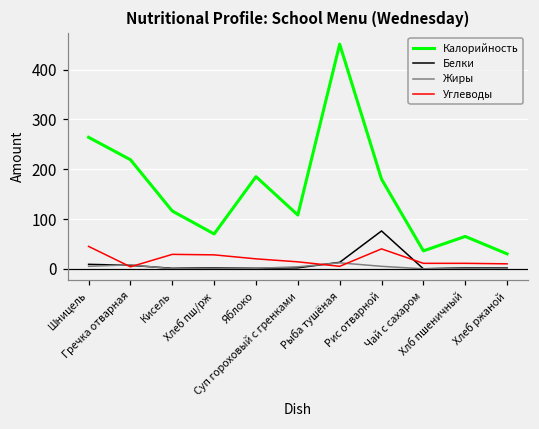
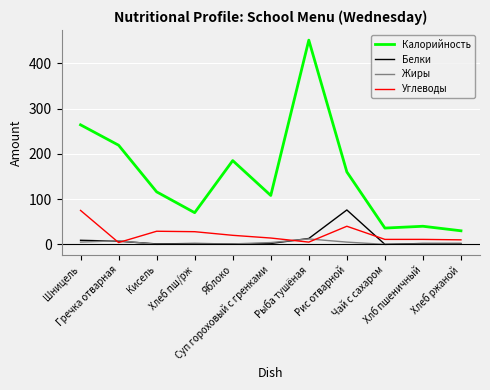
Углеводы, Шницель: 50 -> 80
Калорийность, Рис отварной: 180 -> 160
Калорийность, Хлб пшеничный: 70 -> 40
